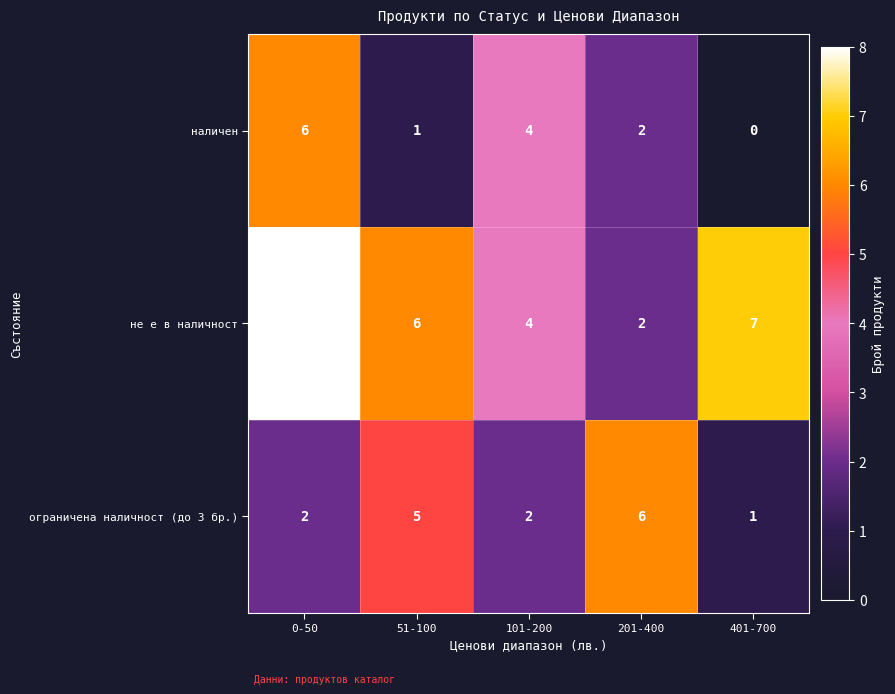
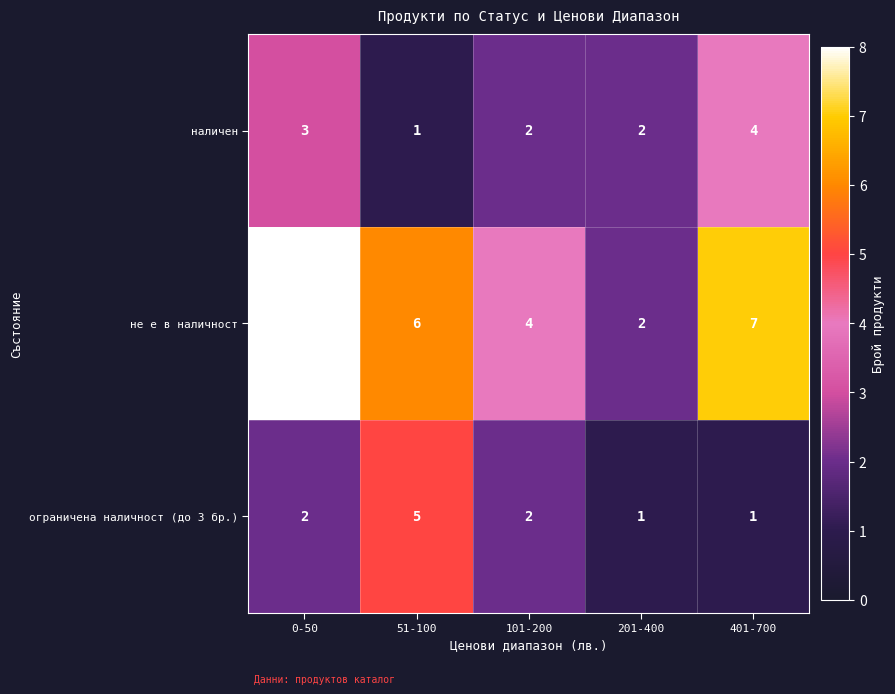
наличен, 0-50: 6 -> 3
наличен, 101-200: 4 -> 2
наличен, 401-700: 0 -> 4
ограничена наличност (до 3 бр.), 201-400: 6 -> 1
